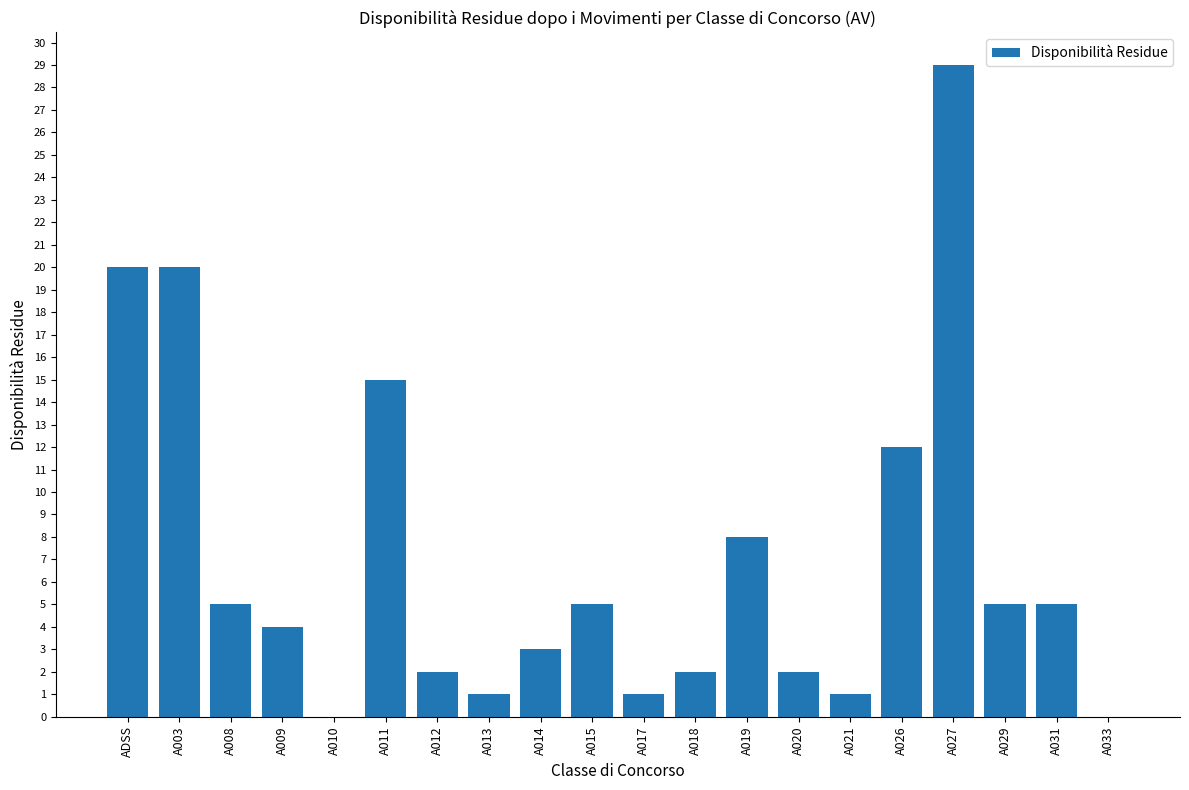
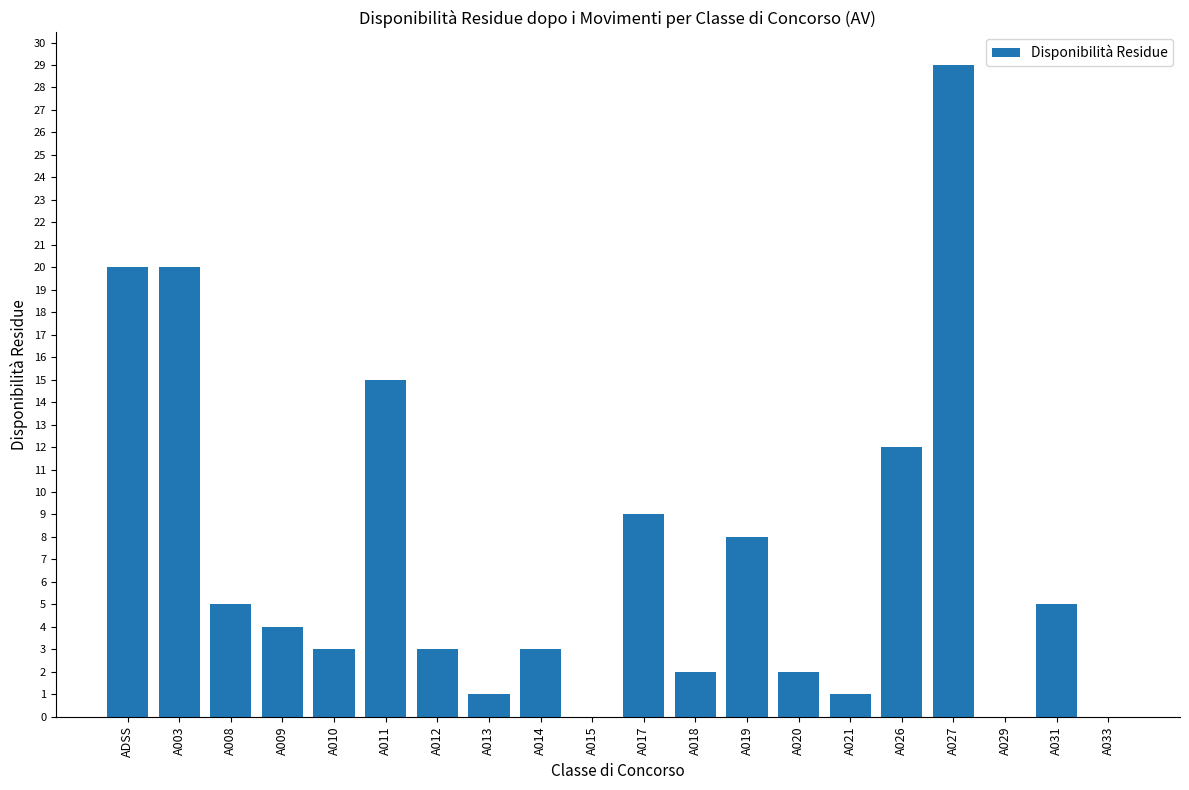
A010: 0 -> 3
A012: 2 -> 3
A015: 5 -> 0
A017: 1 -> 9
A029: 5 -> 0
